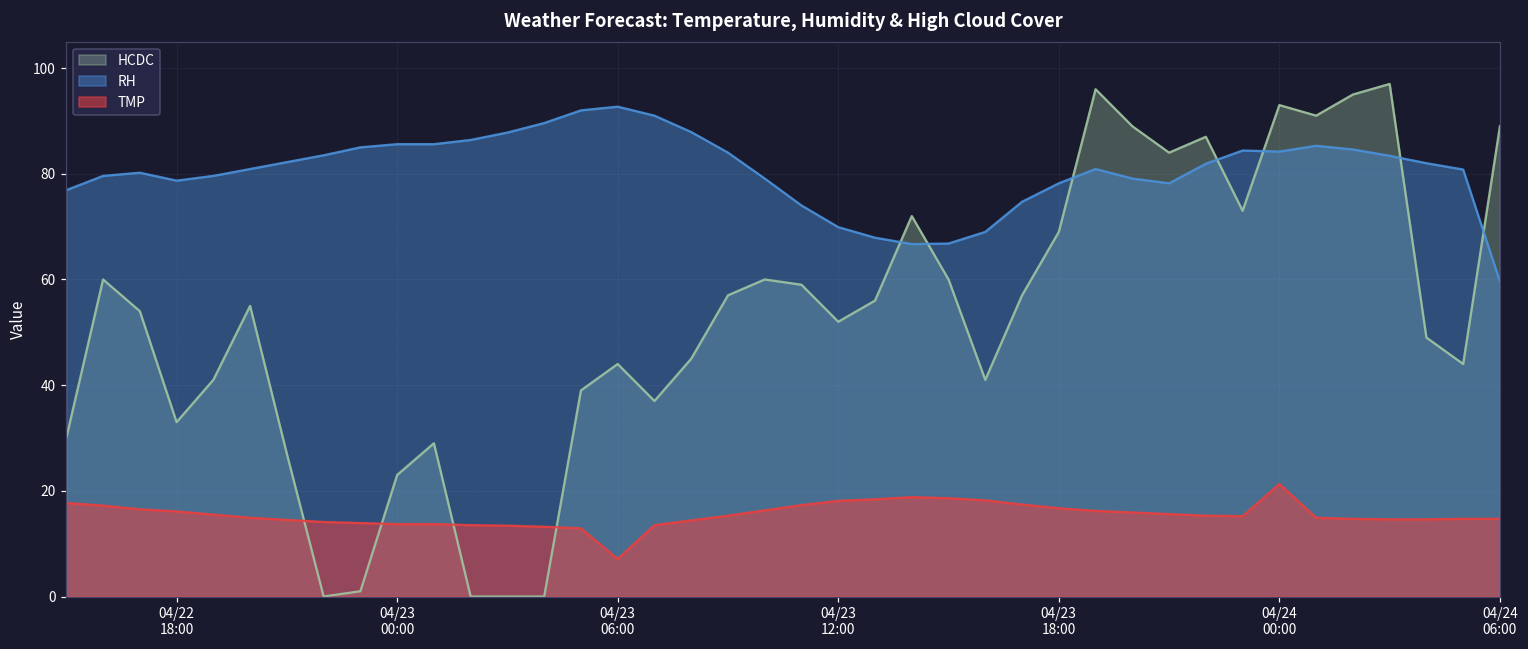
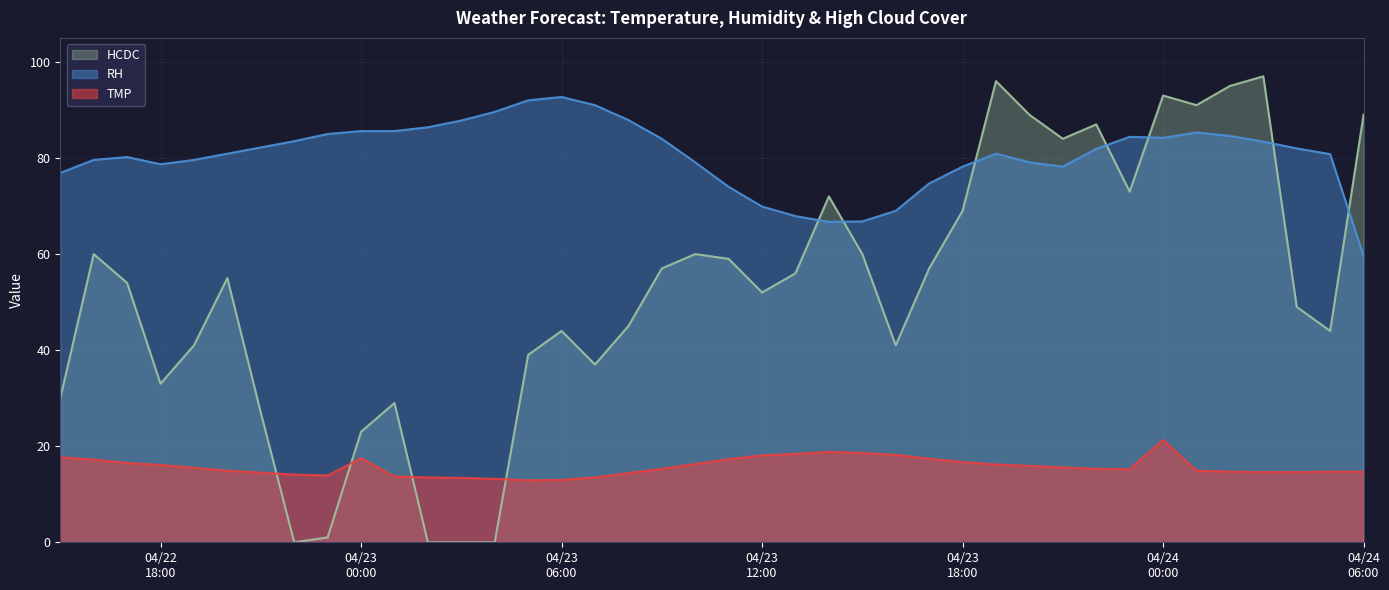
TMP, 04/23 00:00: 14 -> 18
TMP, 04/23 06:00: 7 -> 13
